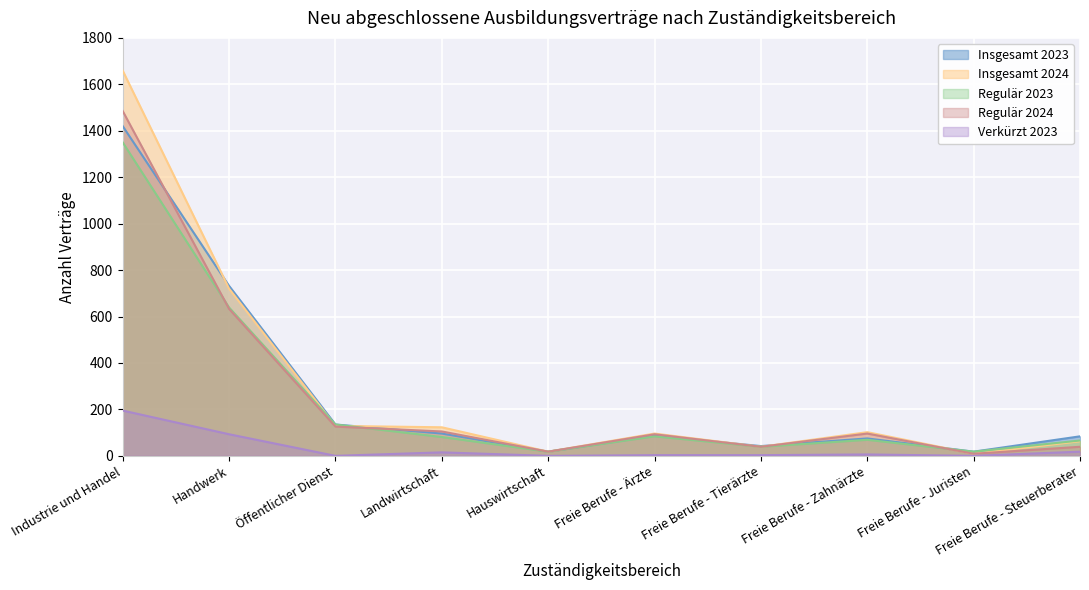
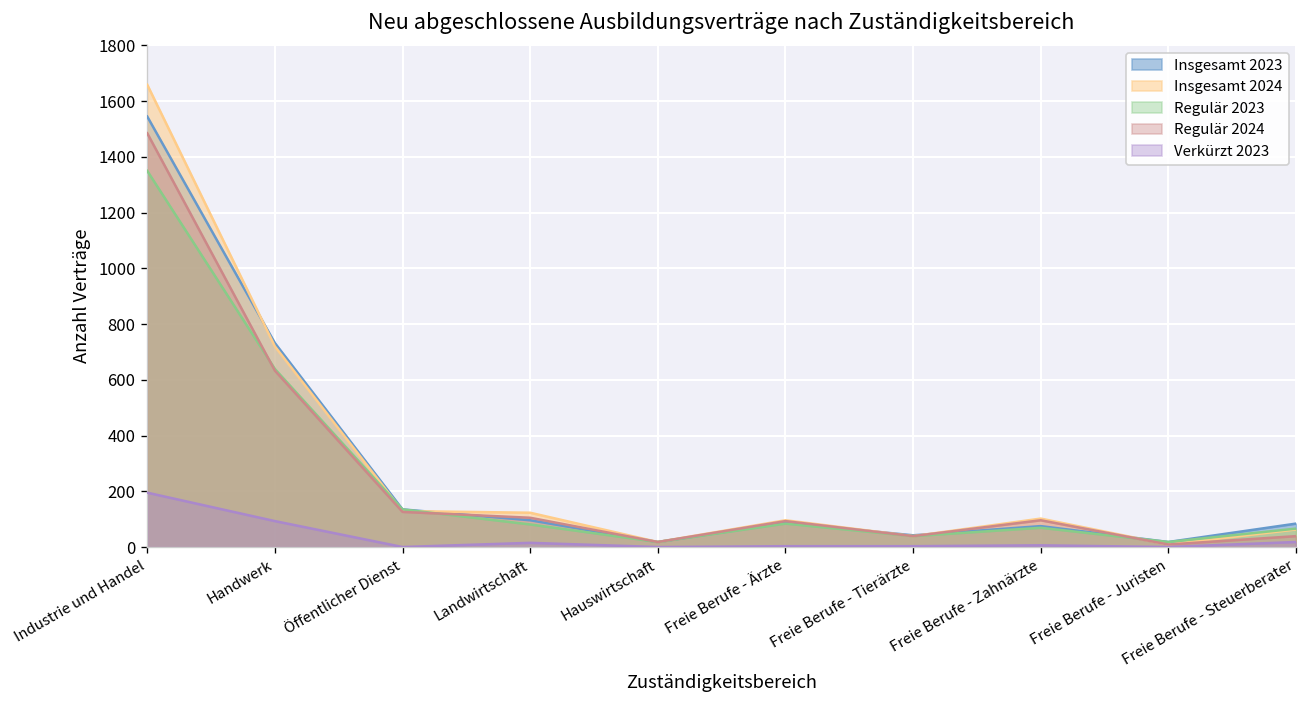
Insgesamt 2023, Industrie und Handel: 1420 -> 1550
